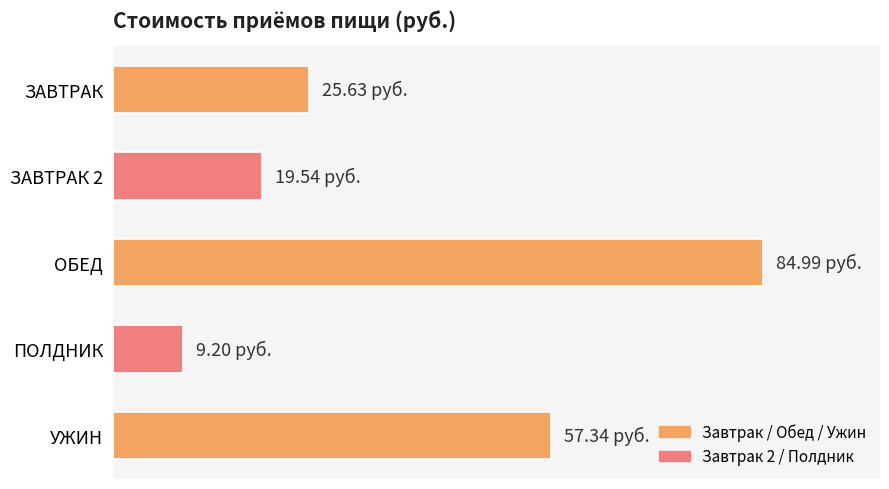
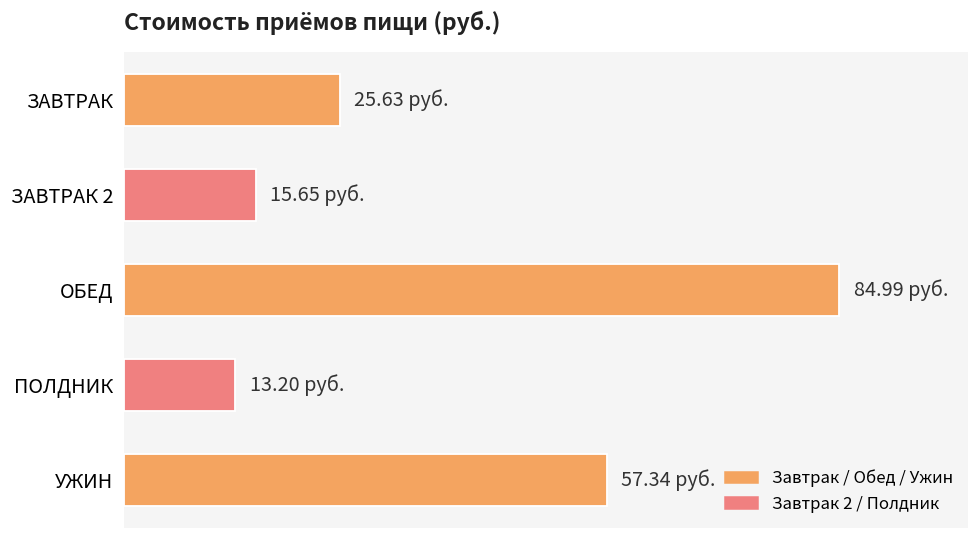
ЗАВТРАК 2: 19.54 -> 15.65
ПОЛДНИК: 9.20 -> 13.20
